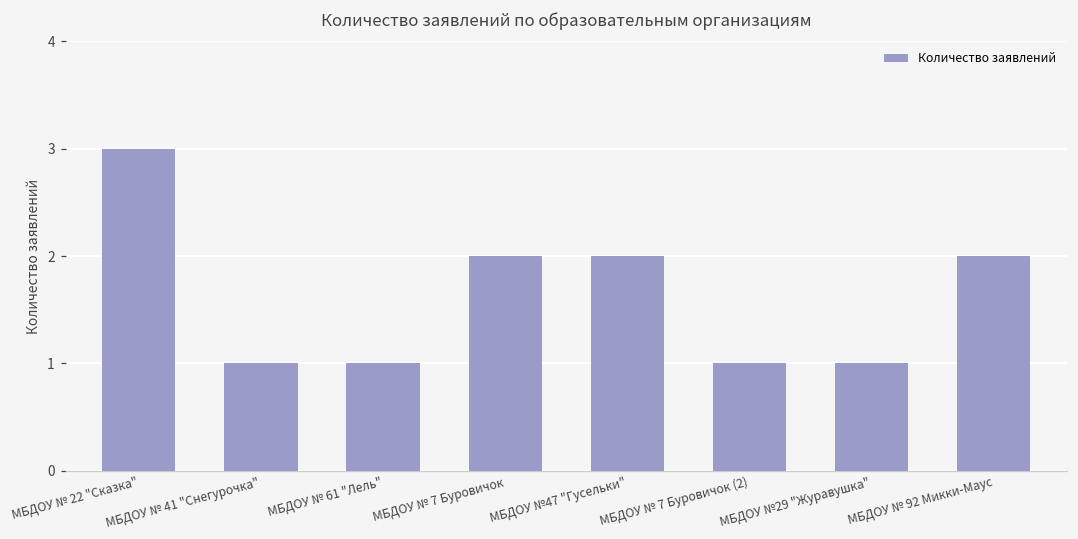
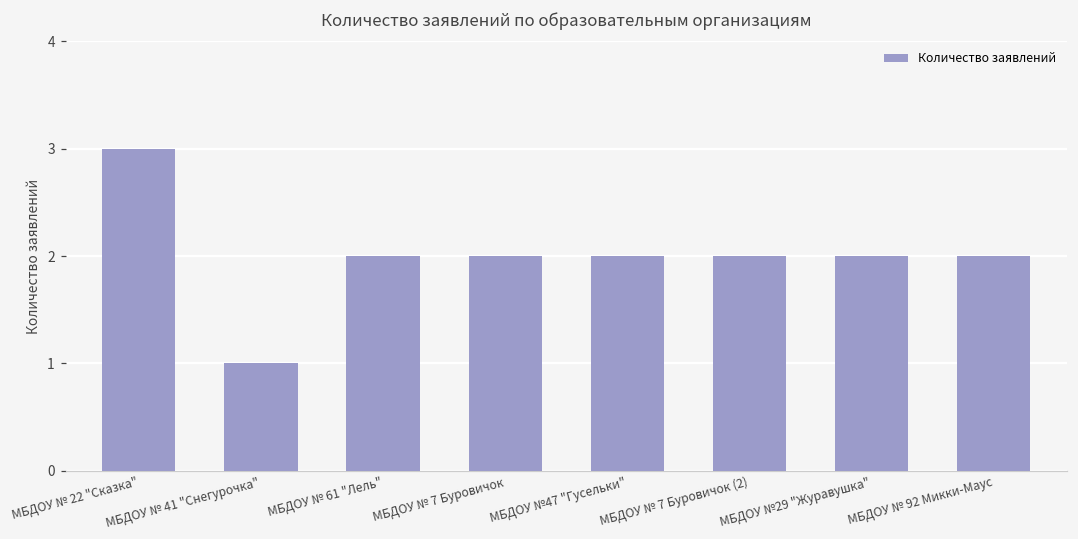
МБДОУ № 61 "Лель": 1 -> 2
МБДОУ № 7 Буровичок (2): 1 -> 2
МБДОУ №29 "Журавушка": 1 -> 2
